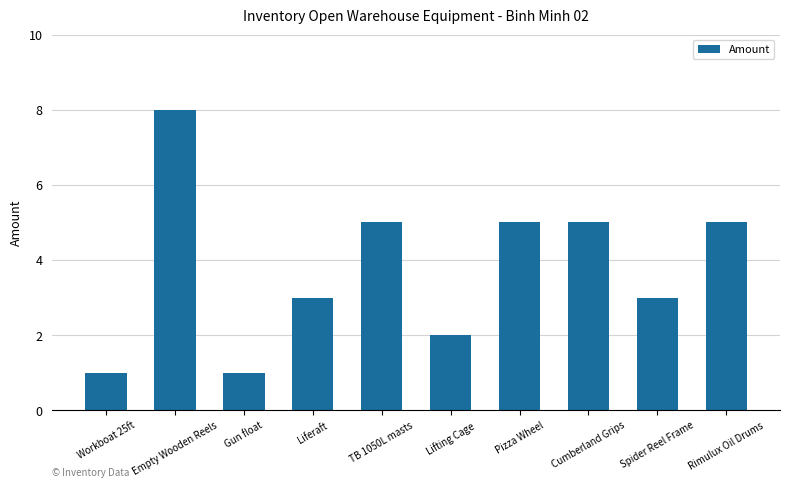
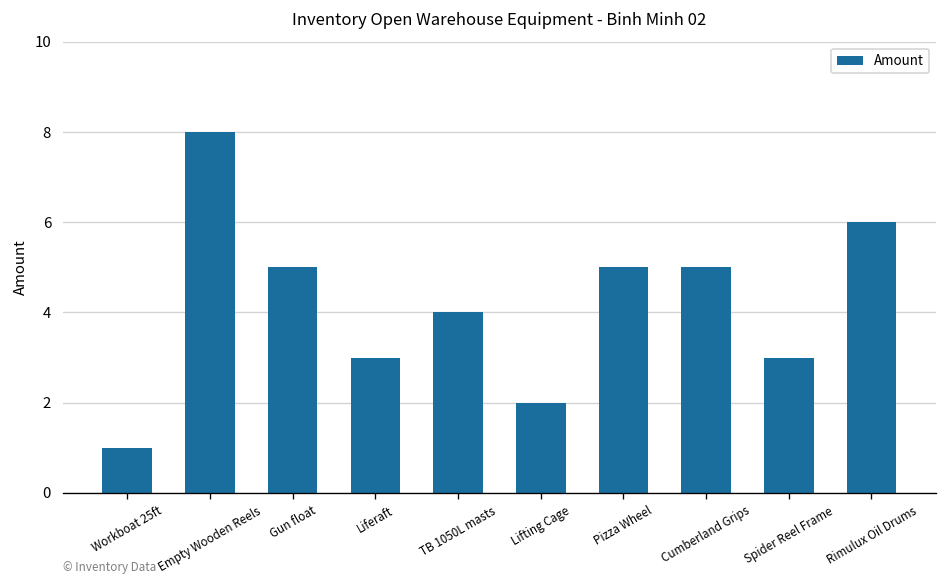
Gun float: 1 -> 5
TB 1050L masts: 5 -> 4
Rimulux Oil Drums: 5 -> 6
